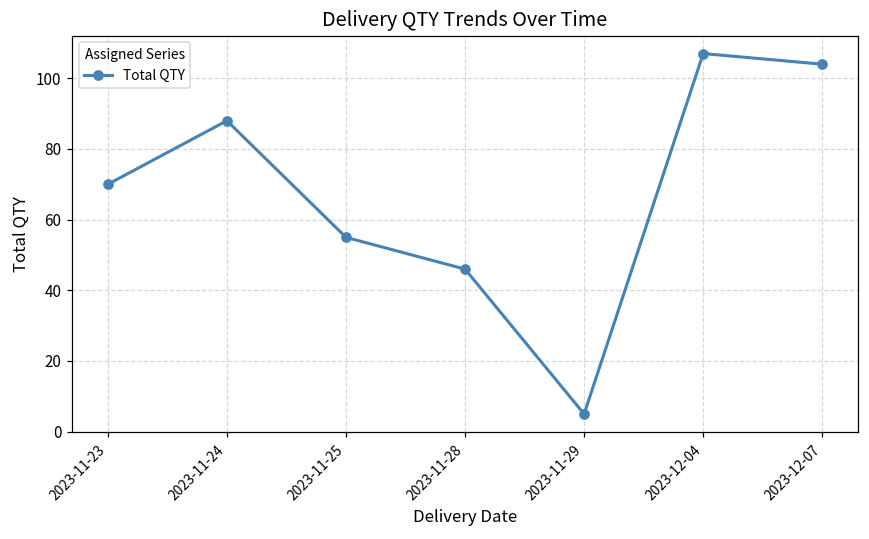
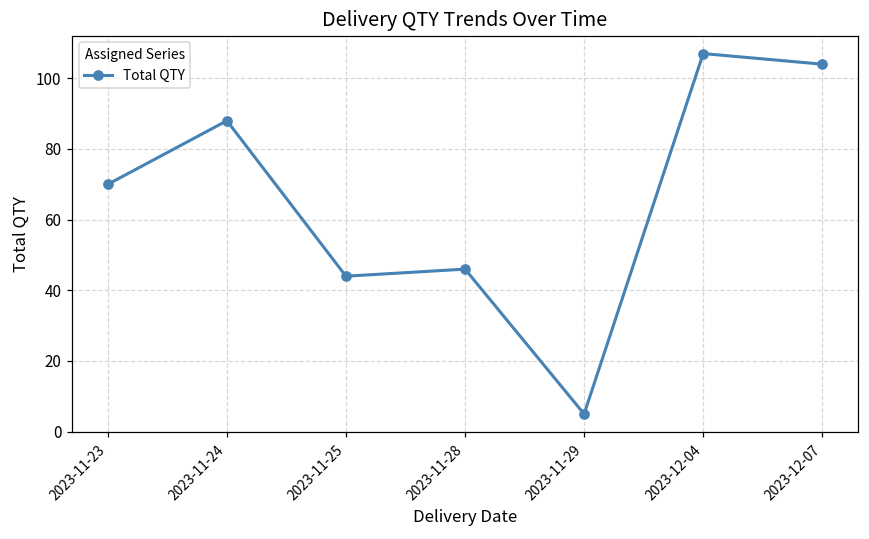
2023-11-25: 55 -> 44
